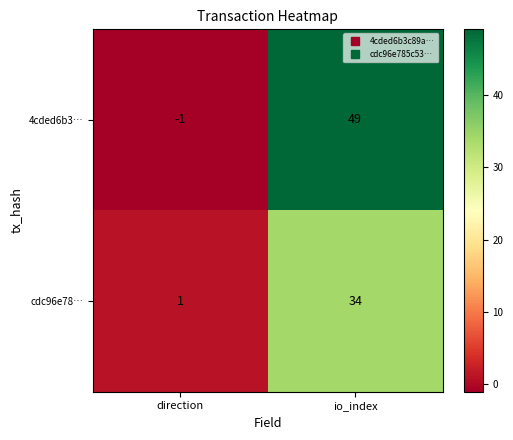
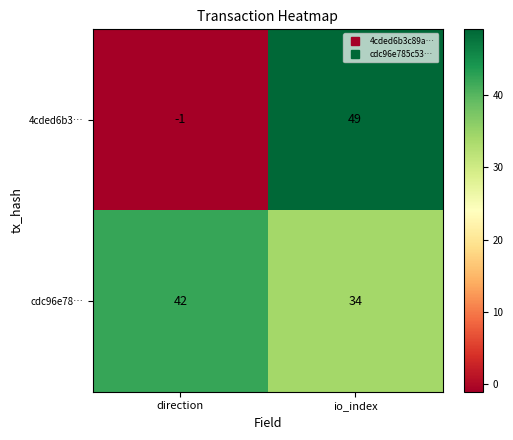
cdc96e78…, direction: 1 -> 42
